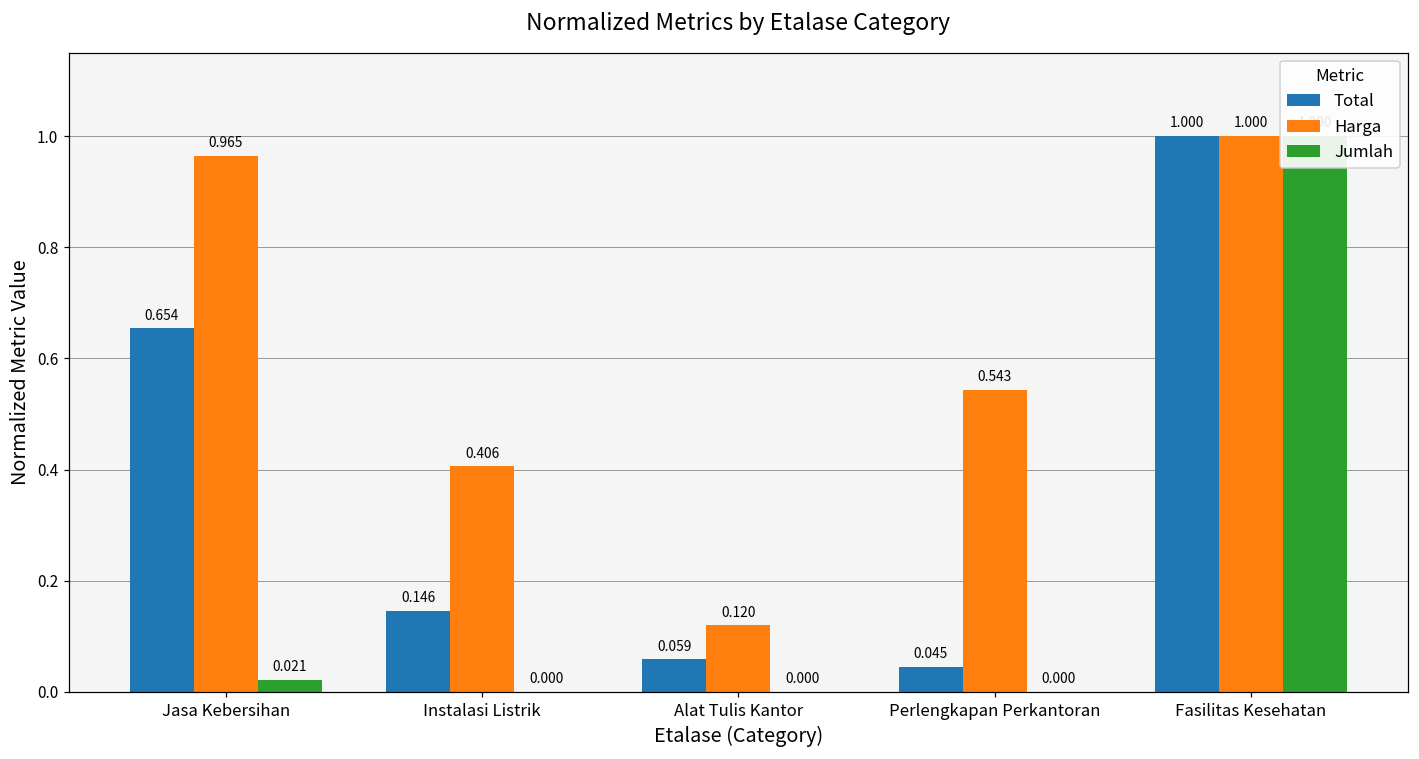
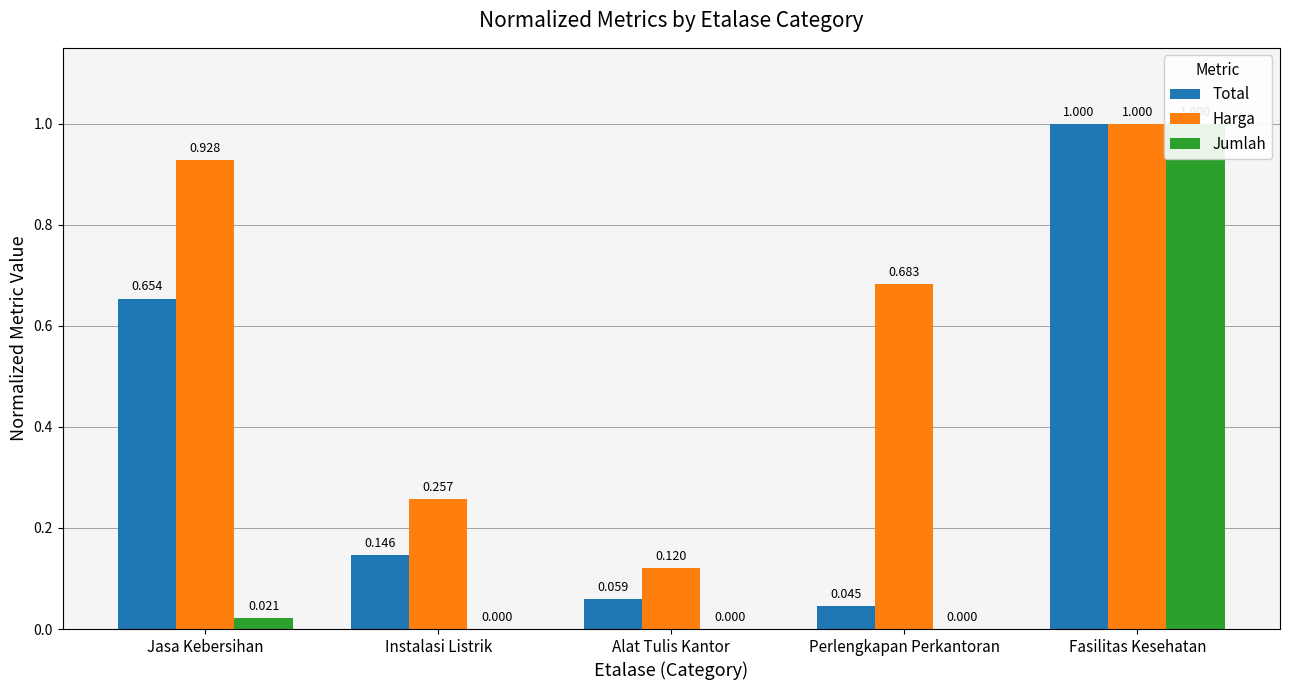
Harga, Jasa Kebersihan: 0.965 -> 0.928
Harga, Instalasi Listrik: 0.406 -> 0.257
Harga, Perlengkapan Perkantoran: 0.543 -> 0.683
